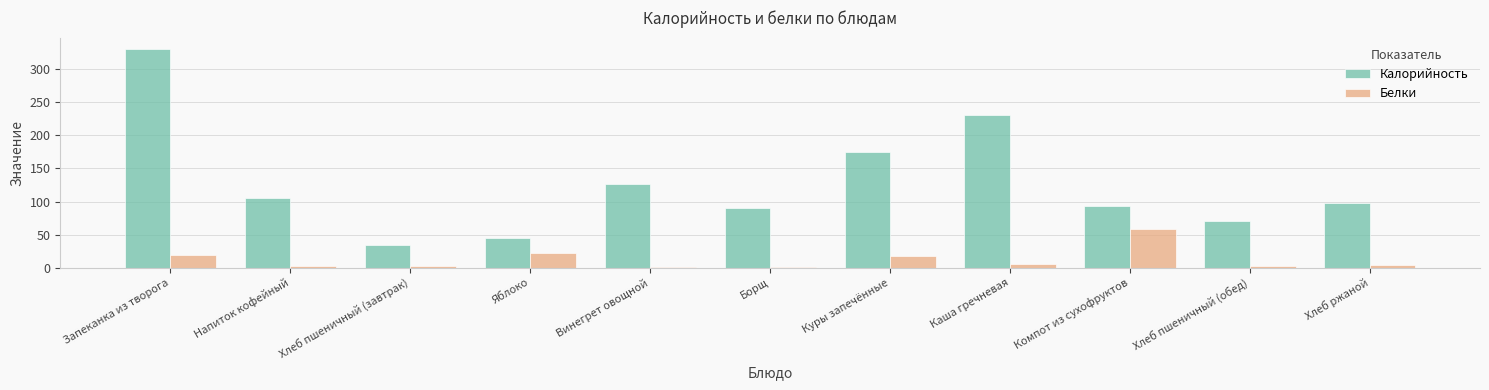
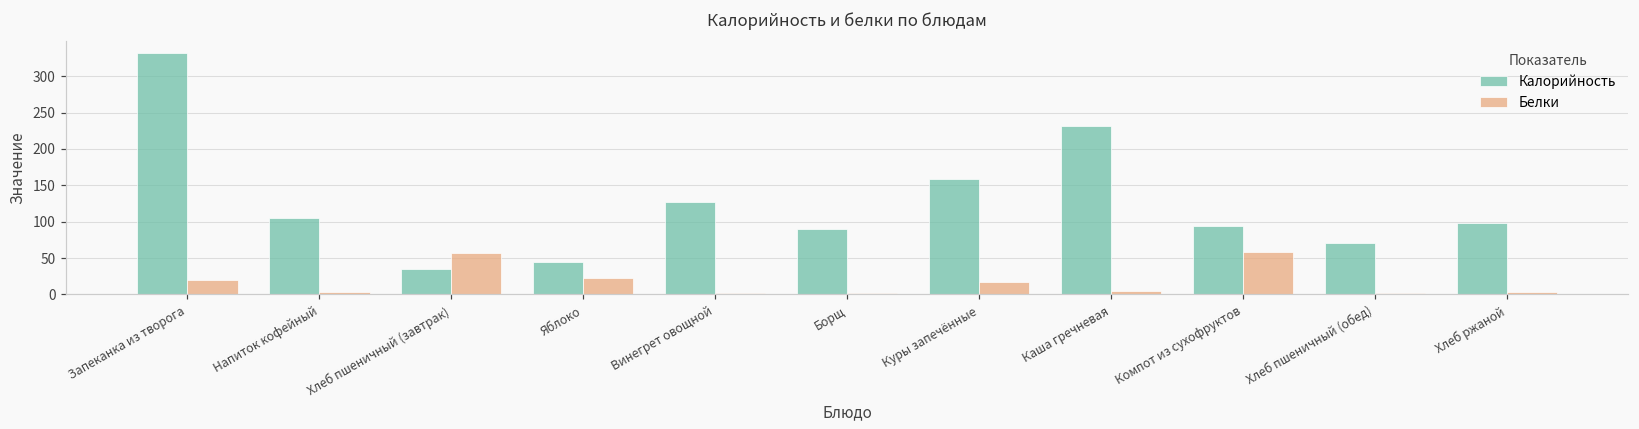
Белки, Хлеб пшеничный (завтрак): 0 -> 60
Калорийность, Куры запечённые: 180 -> 160
